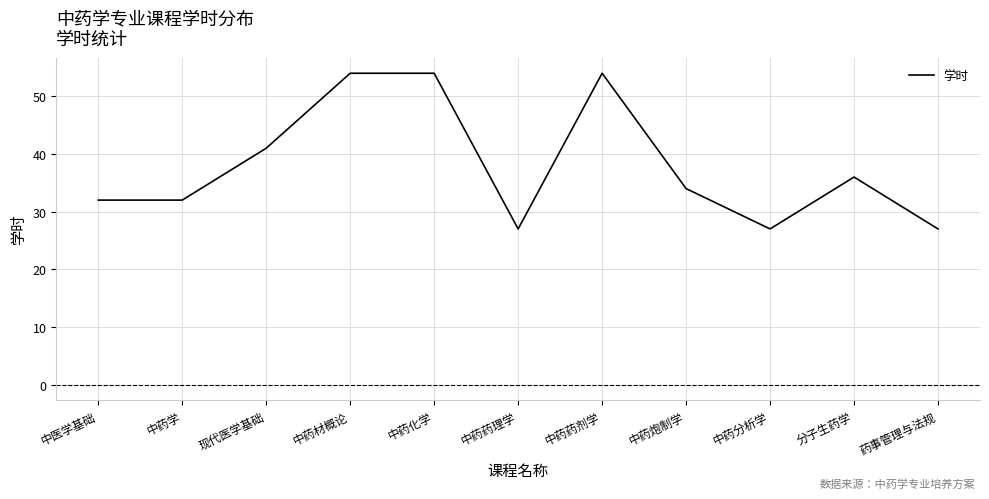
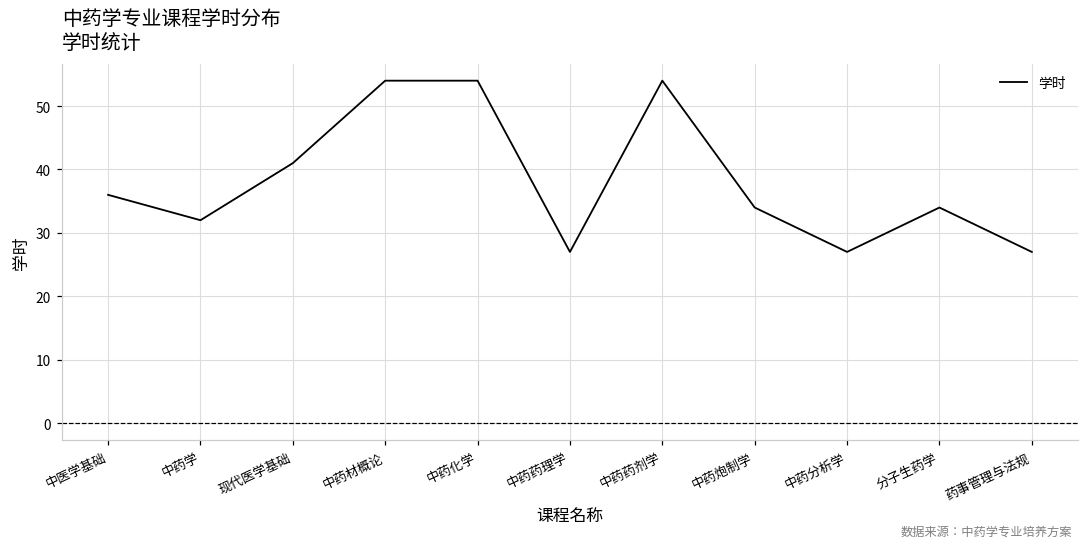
中医学基础: 32 -> 36
分子生药学: 36 -> 34
